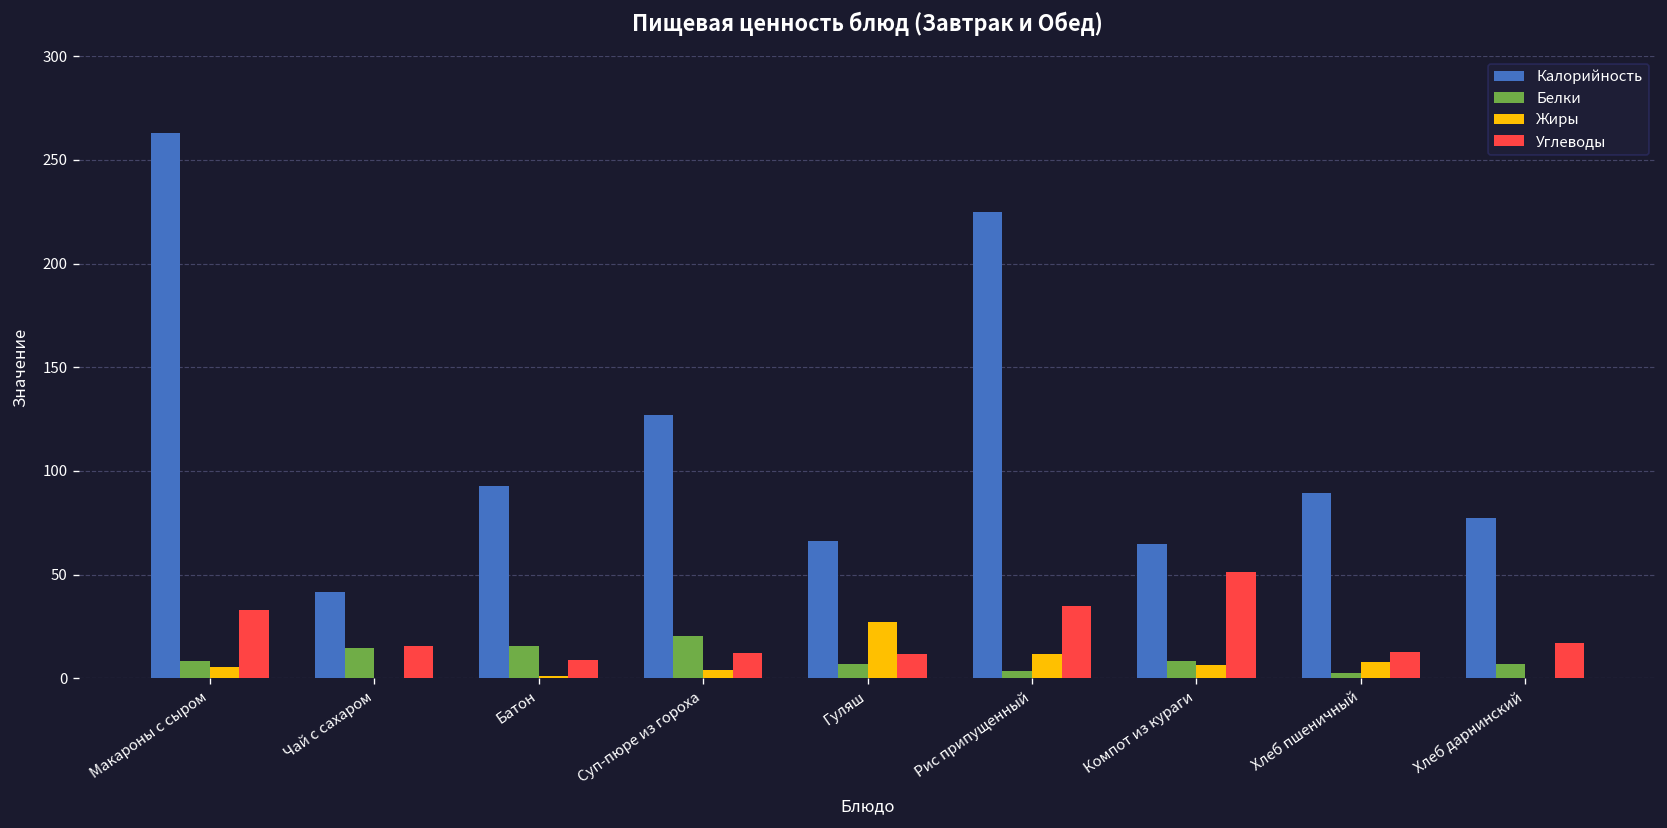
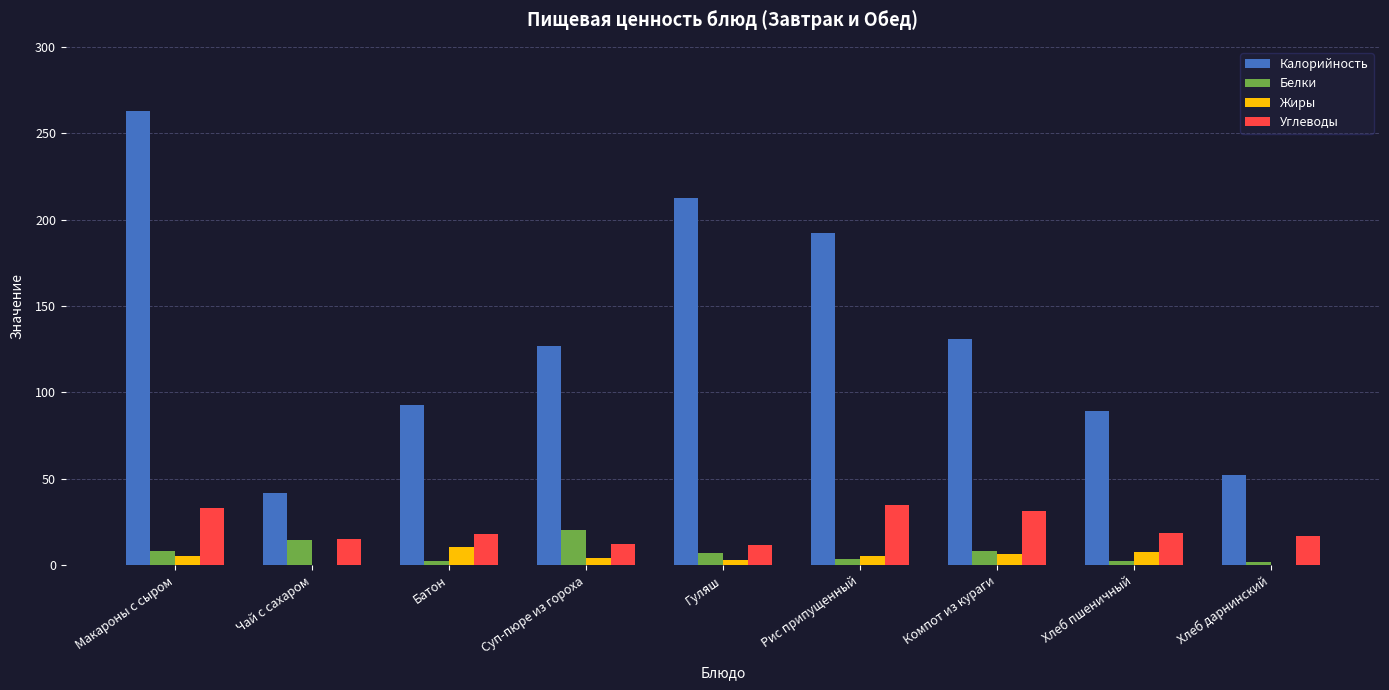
Белки, Батон: 16 -> 3
Жиры, Батон: 1 -> 11
Углеводы, Батон: 9 -> 18
Калорийность, Гуляш: 66 -> 212
Жиры, Гуляш: 27 -> 3
Калорийность, Рис припущенный: 225 -> 192
Жиры, Рис припущенный: 12 -> 6
Калорийность, Компот из кураги: 65 -> 131
Углеводы, Компот из кураги: 51 -> 32
Углеводы, Хлеб пшеничный: 13 -> 19
Калорийность, Хлеб дарнинский: 77 -> 52
Белки, Хлеб дарнинский: 7 -> 2
